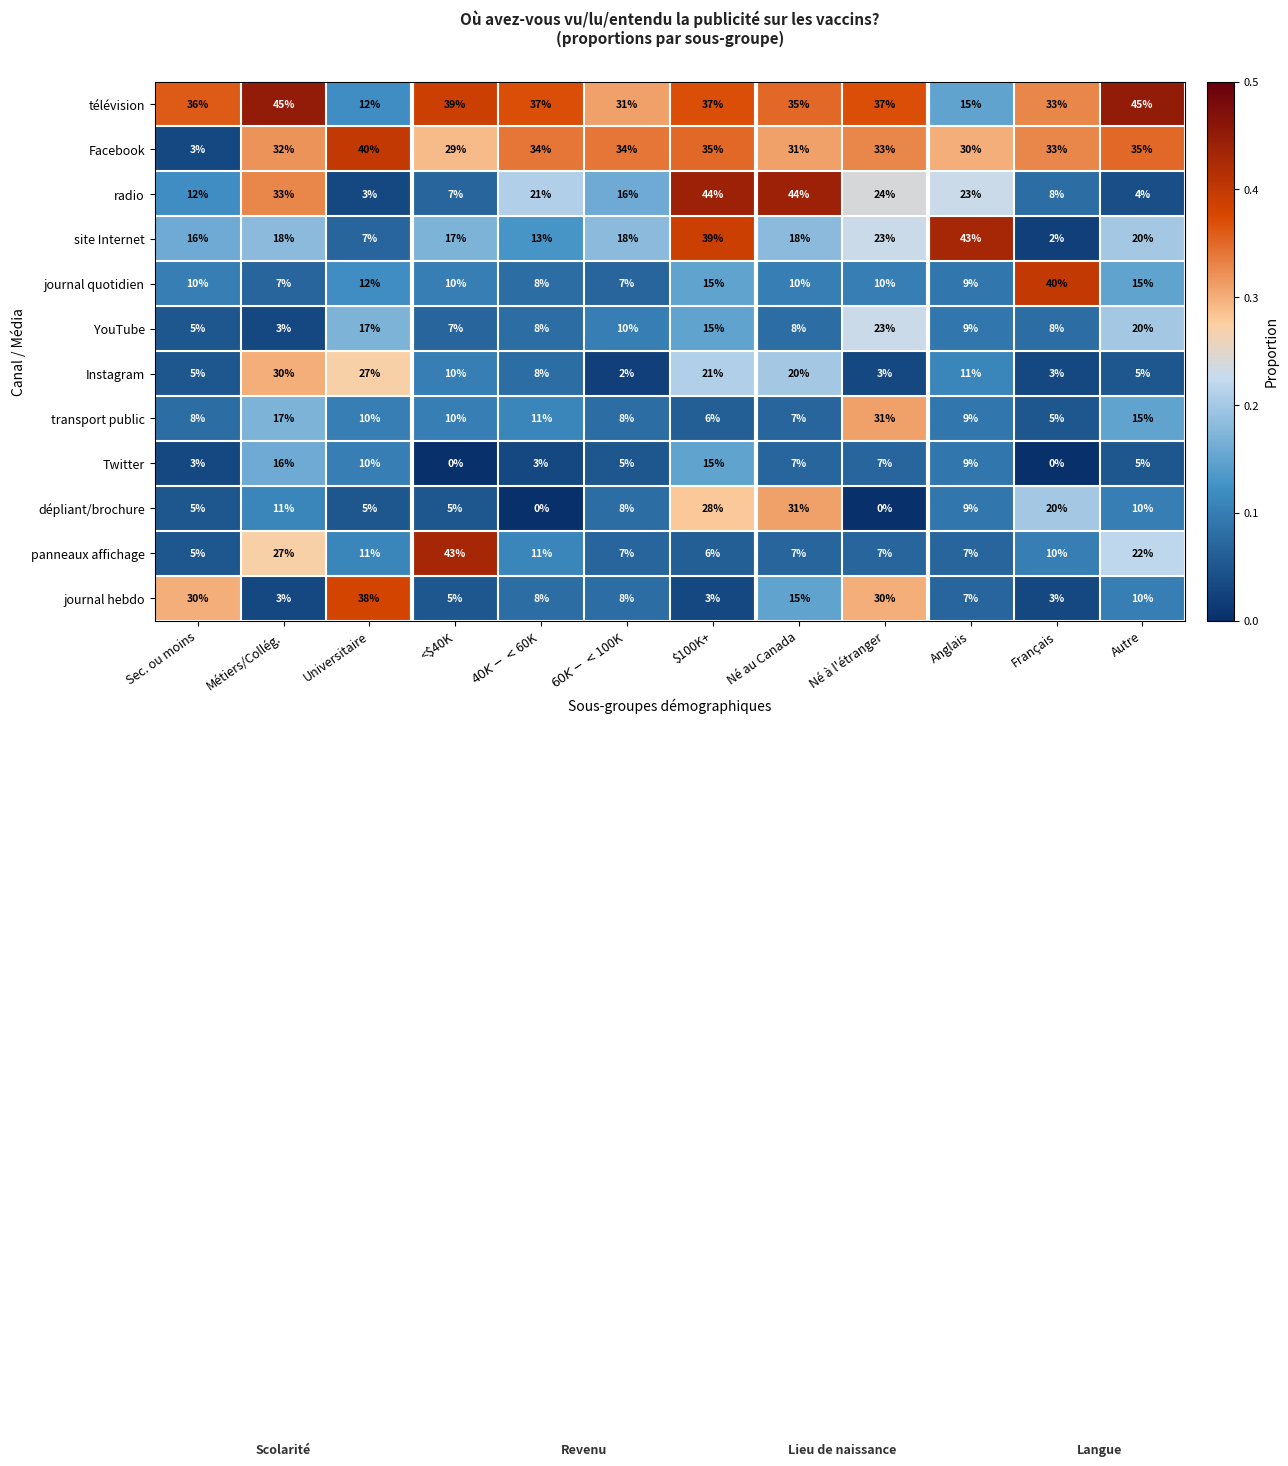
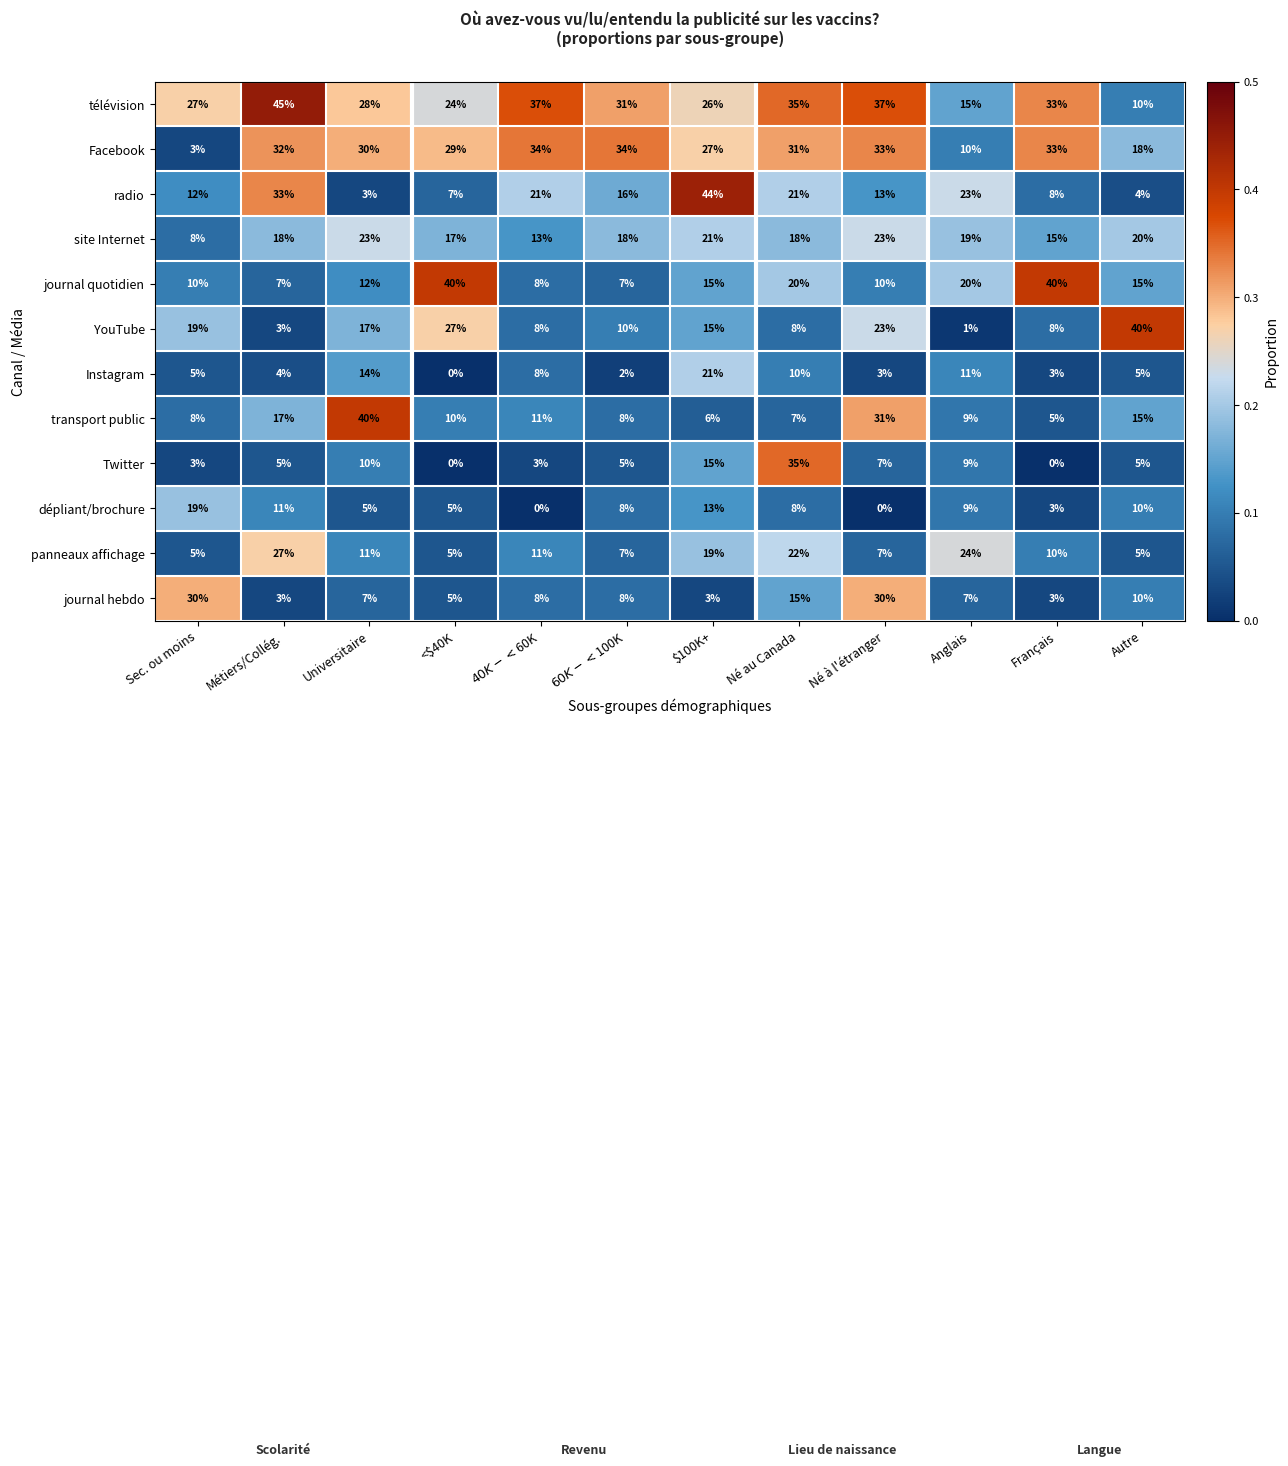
télévision, Sec. ou moins: 36% -> 27%
télévision, Universitaire: 12% -> 28%
télévision, <$40K: 39% -> 24%
télévision, $100K+: 37% -> 26%
télévision, Autre: 45% -> 10%
Facebook, Universitaire: 40% -> 30%
Facebook, $100K+: 35% -> 27%
Facebook, Anglais: 30% -> 10%
Facebook, Autre: 35% -> 18%
radio, Né au Canada: 44% -> 21%
radio, Né à l'étranger: 24% -> 13%
site Internet, Sec. ou moins: 16% -> 8%
site Internet, Universitaire: 7% -> 23%
site Internet, $100K+: 39% -> 21%
site Internet, Anglais: 43% -> 19%
site Internet, Français: 2% -> 15%
journal quotidien, <$40K: 10% -> 40%
journal quotidien, Né au Canada: 10% -> 20%
journal quotidien, Anglais: 9% -> 20%
YouTube, Sec. ou moins: 5% -> 19%
YouTube, <$40K: 7% -> 27%
YouTube, Anglais: 9% -> 1%
YouTube, Autre: 20% -> 40%
Instagram, Métiers/Collég.: 30% -> 4%
Instagram, Universitaire: 27% -> 14%
Instagram, <$40K: 10% -> 0%
Instagram, Né au Canada: 20% -> 10%
transport public, Universitaire: 10% -> 40%
Twitter, Métiers/Collég.: 16% -> 5%
Twitter, Né au Canada: 7% -> 35%
dépliant/brochure, Sec. ou moins: 5% -> 19%
dépliant/brochure, $100K+: 28% -> 13%
dépliant/brochure, Né au Canada: 31% -> 8%
dépliant/brochure, Français: 20% -> 3%
panneaux affichage, <$40K: 43% -> 5%
panneaux affichage, $100K+: 6% -> 19%
panneaux affichage, Né au Canada: 7% -> 22%
panneaux affichage, Anglais: 7% -> 24%
panneaux affichage, Autre: 22% -> 5%
journal hebdo, Universitaire: 38% -> 7%
